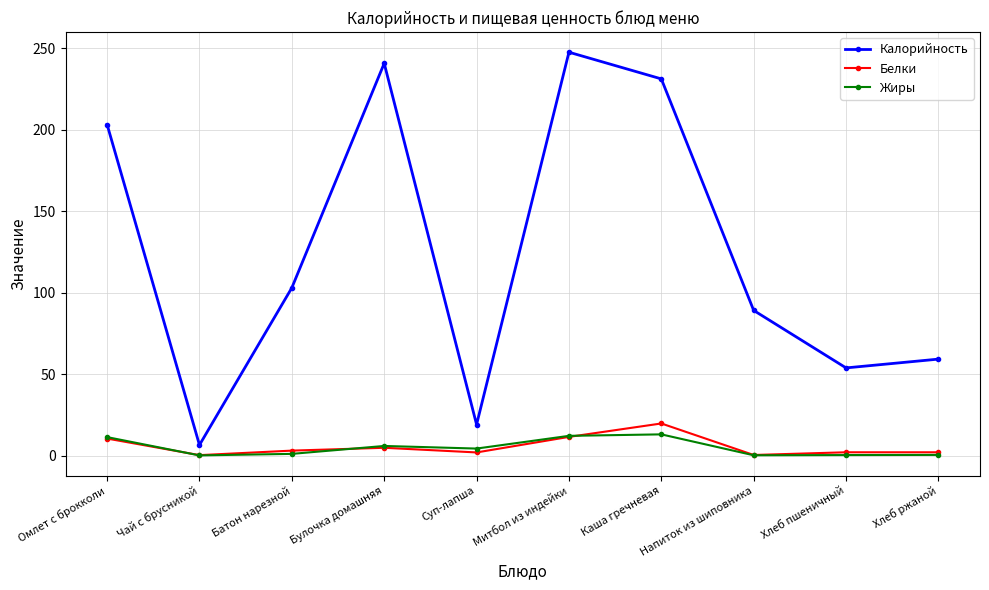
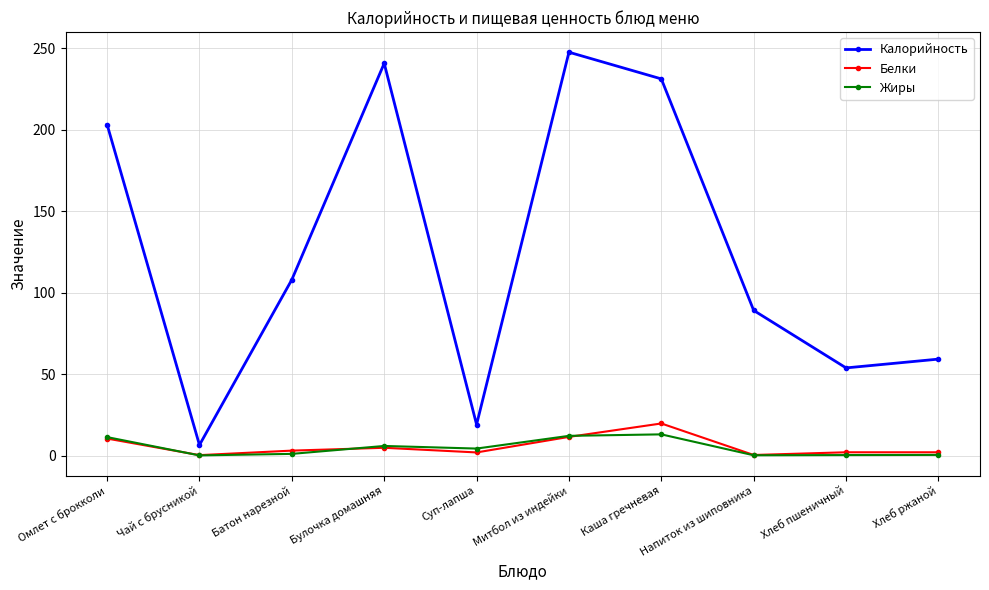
Калорийность, Батон нарезной: 103 -> 108
